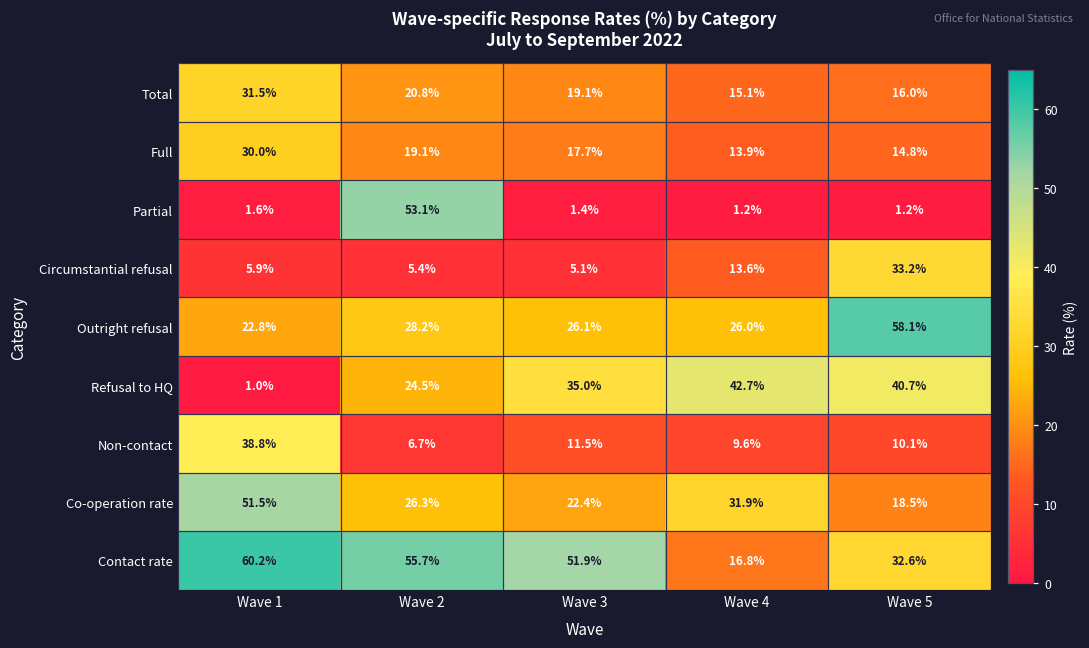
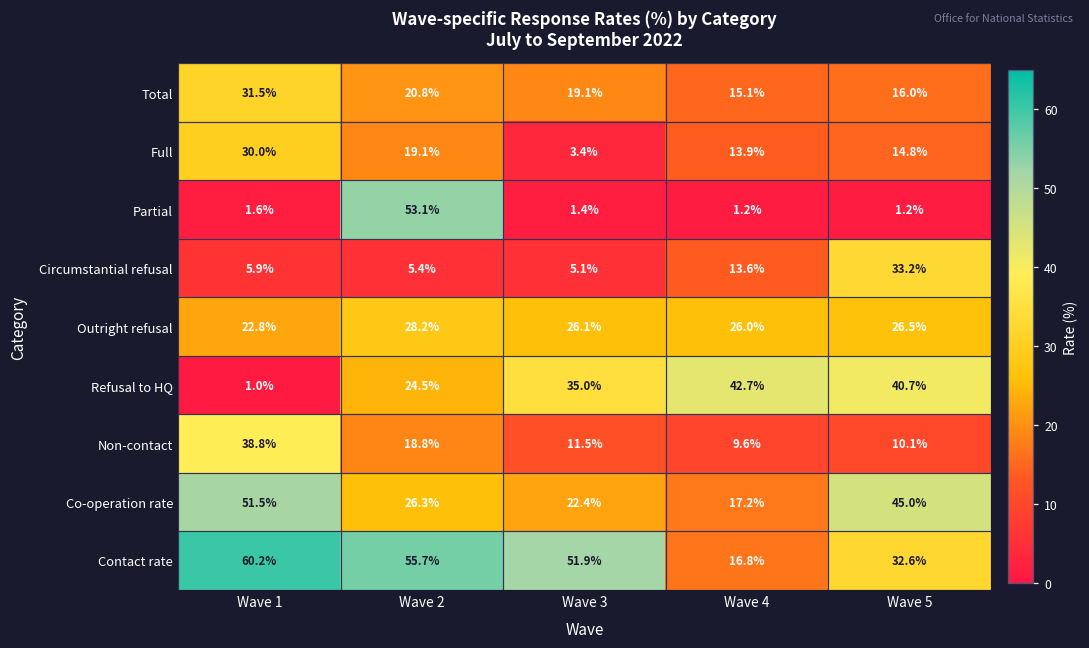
Full, Wave 3: 17.7% -> 3.4%
Outright refusal, Wave 5: 58.1% -> 26.5%
Non-contact, Wave 2: 6.7% -> 18.8%
Co-operation rate, Wave 4: 31.9% -> 17.2%
Co-operation rate, Wave 5: 18.5% -> 45.0%
